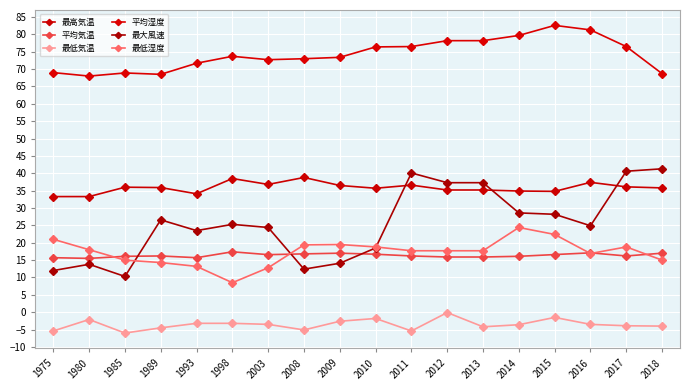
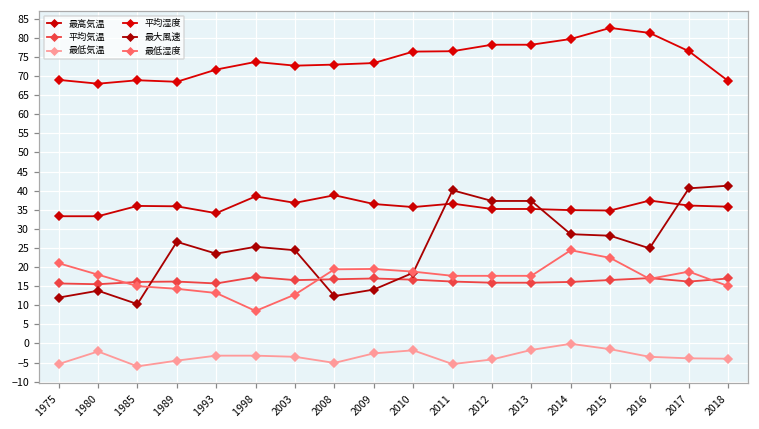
最低気温, 2012: 0 -> -4
最低気温, 2013: -4 -> -2
最低気温, 2014: -4 -> 0
